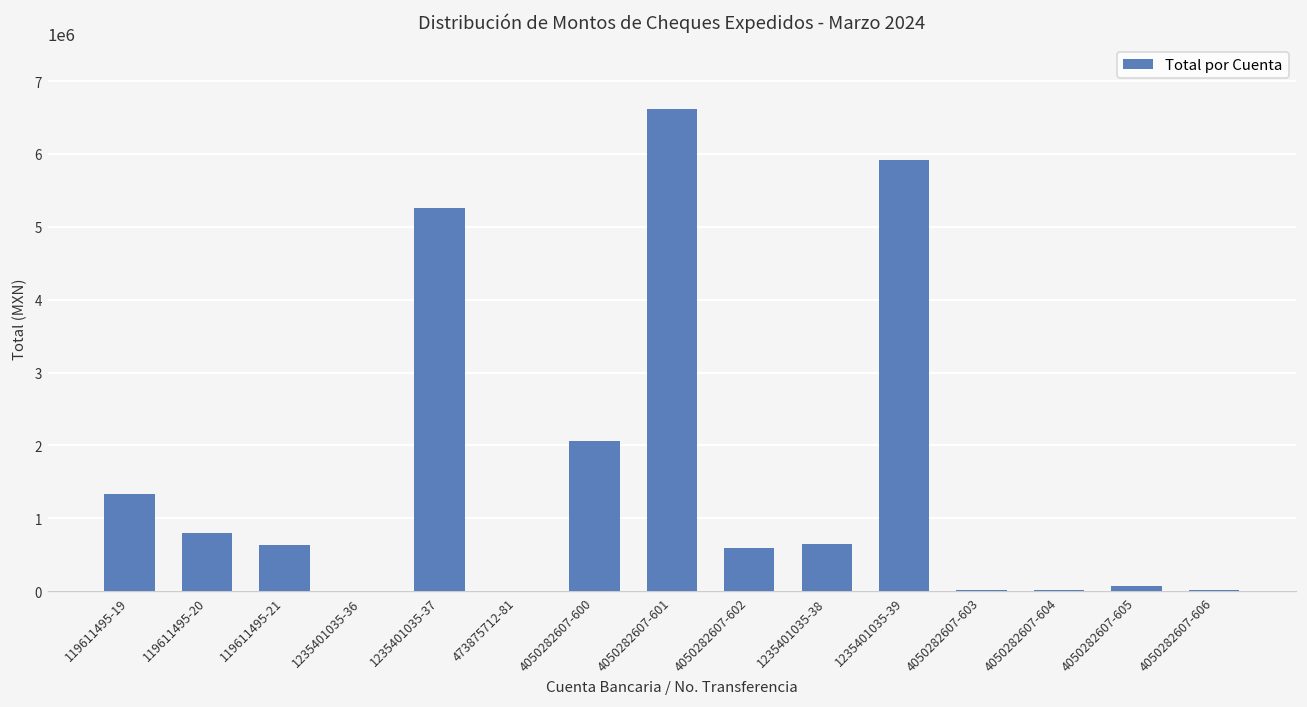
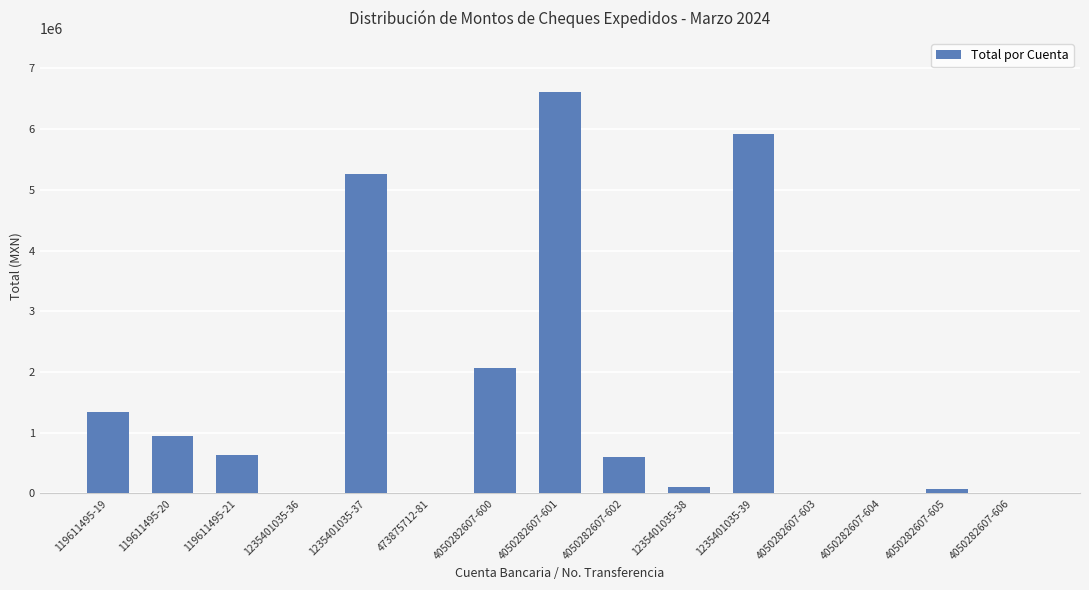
119611495-20: 800000 -> 1000000
1235401035-38: 600000 -> 100000
